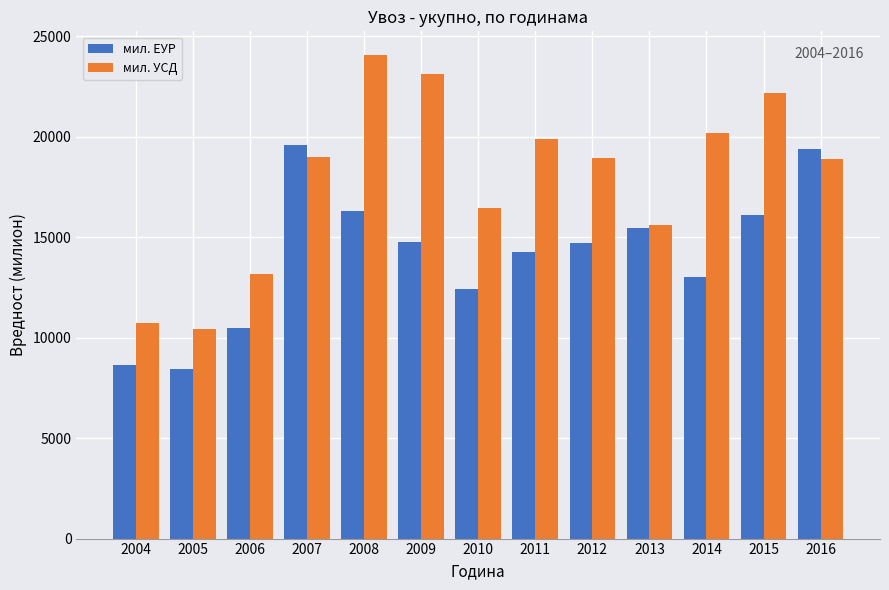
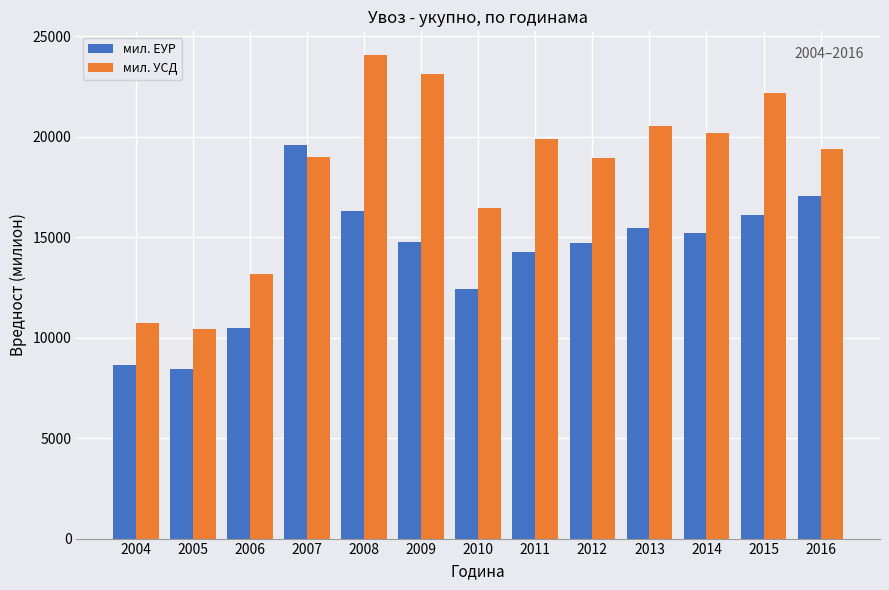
мил. УСД, 2013: 15600 -> 20600
мил. ЕУР, 2014: 13000 -> 15200
мил. ЕУР, 2016: 19400 -> 17100
мил. УСД, 2016: 18900 -> 19400
